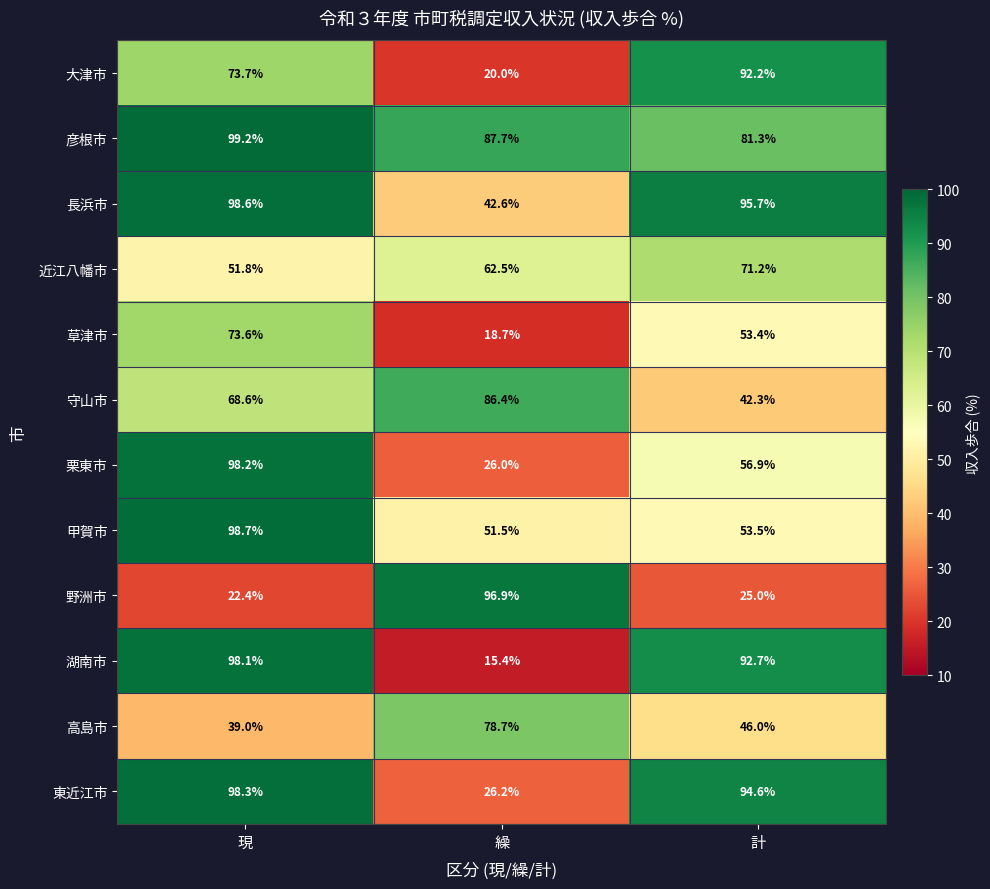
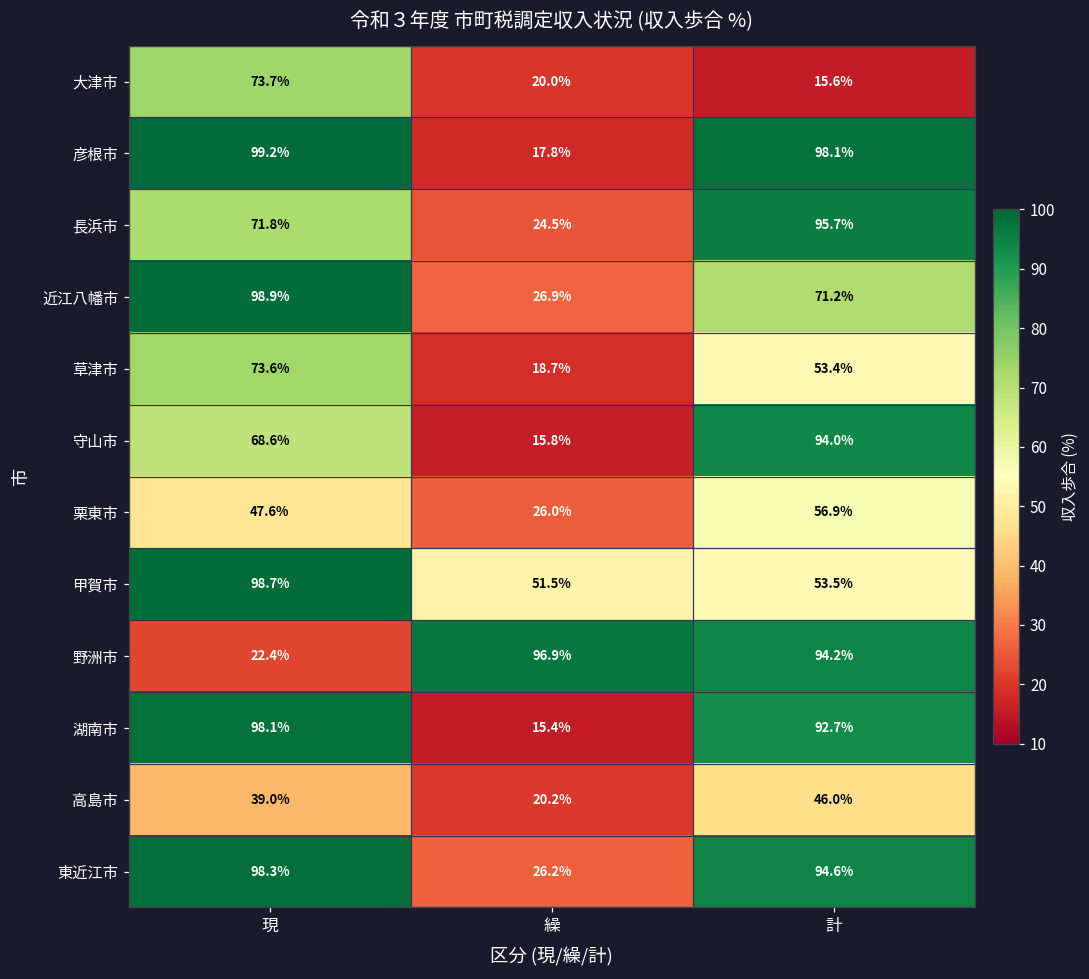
大津市, 計: 92.2% -> 15.6%
彦根市, 繰: 87.7% -> 17.8%
彦根市, 計: 81.3% -> 98.1%
長浜市, 現: 98.6% -> 71.8%
長浜市, 繰: 42.6% -> 24.5%
近江八幡市, 現: 51.8% -> 98.9%
近江八幡市, 繰: 62.5% -> 26.9%
守山市, 繰: 86.4% -> 15.8%
守山市, 計: 42.3% -> 94.0%
栗東市, 現: 98.2% -> 47.6%
野洲市, 計: 25.0% -> 94.2%
高島市, 繰: 78.7% -> 20.2%
